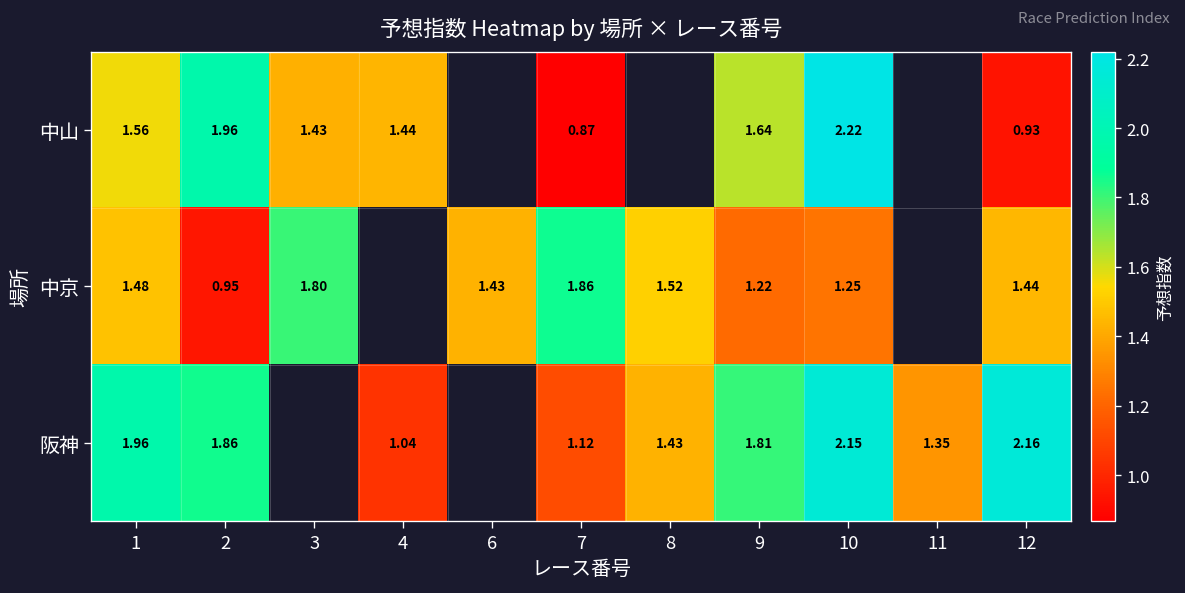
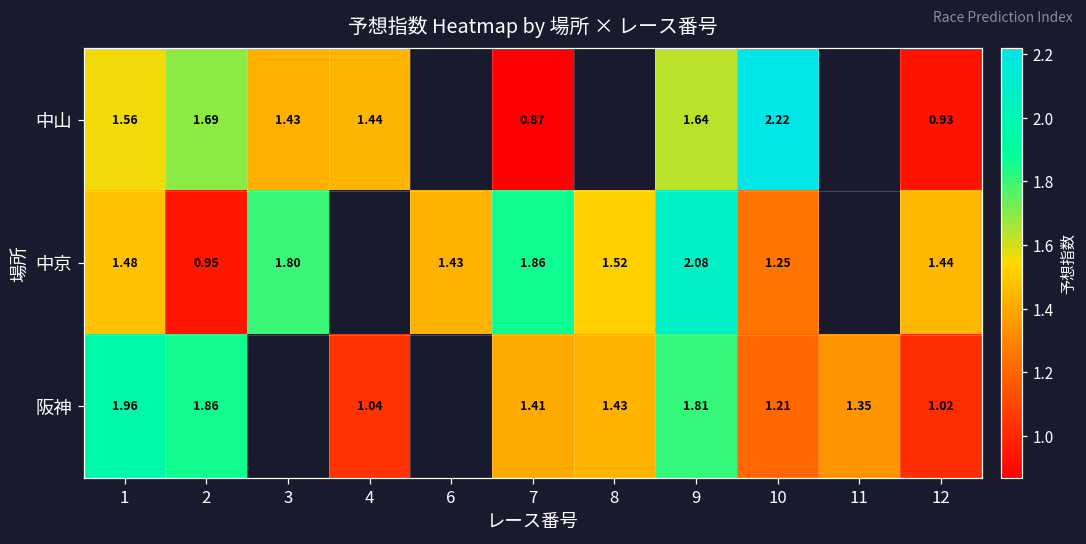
中山, 2: 1.96 -> 1.69
中京, 9: 1.22 -> 2.08
阪神, 7: 1.12 -> 1.41
阪神, 10: 2.15 -> 1.21
阪神, 12: 2.16 -> 1.02
